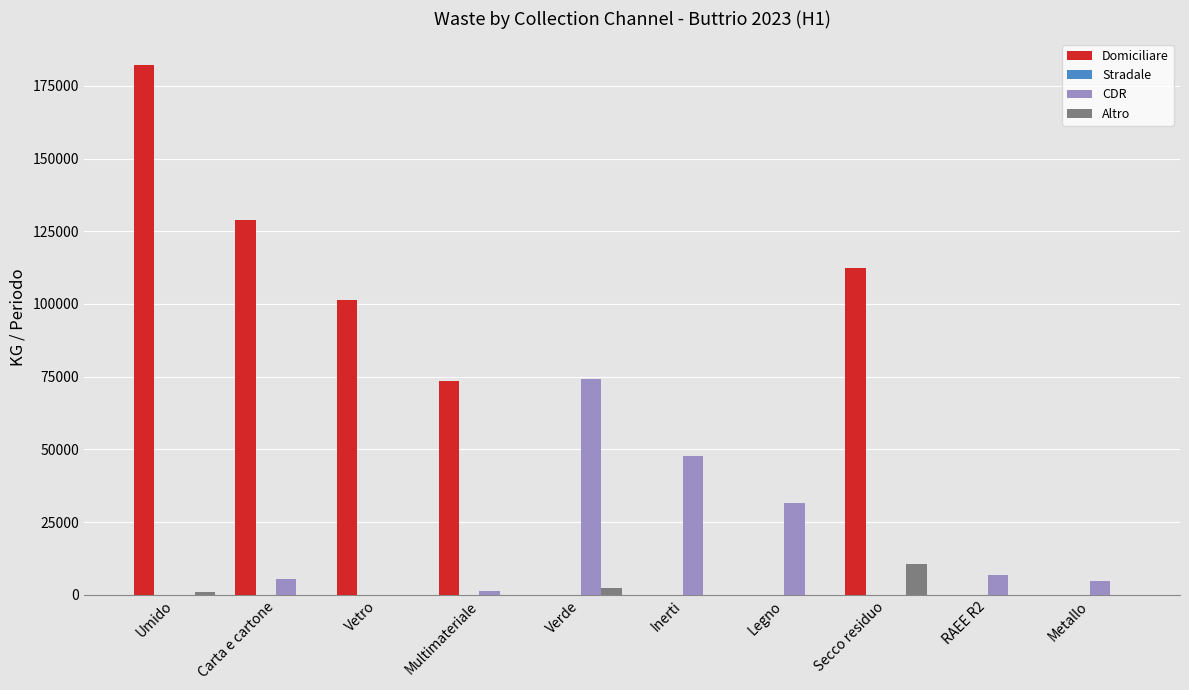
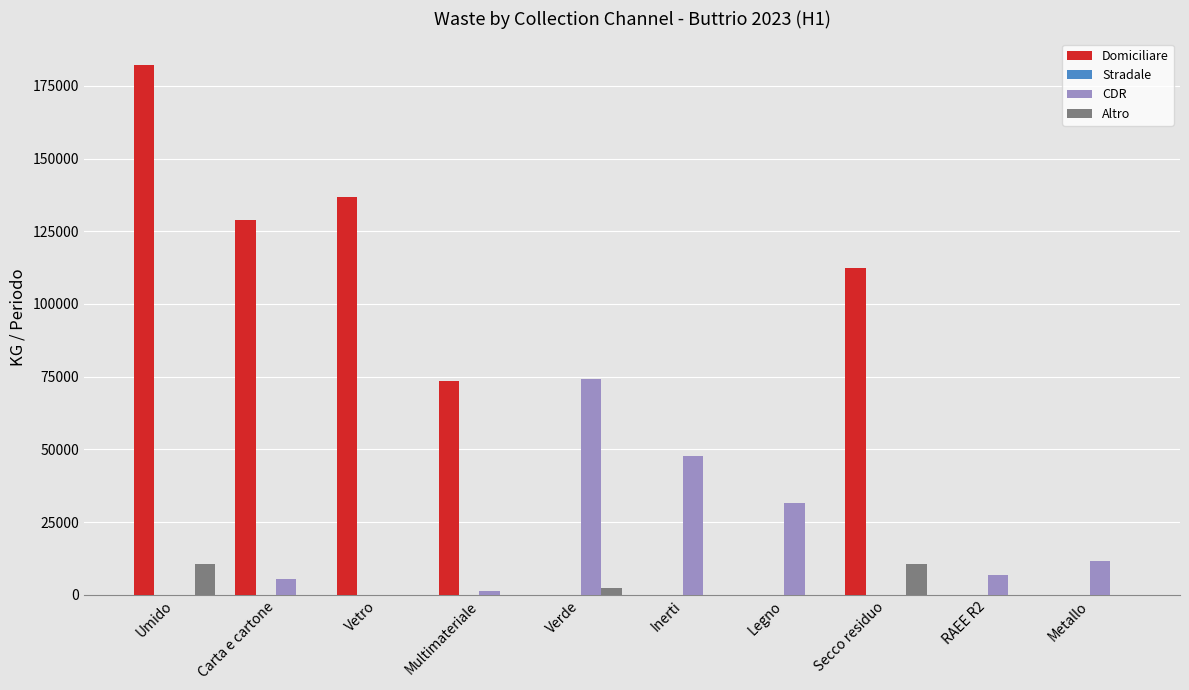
Altro, Umido: 1000 -> 10000
Domiciliare, Vetro: 101000 -> 137000
CDR, Metallo: 5000 -> 11000
